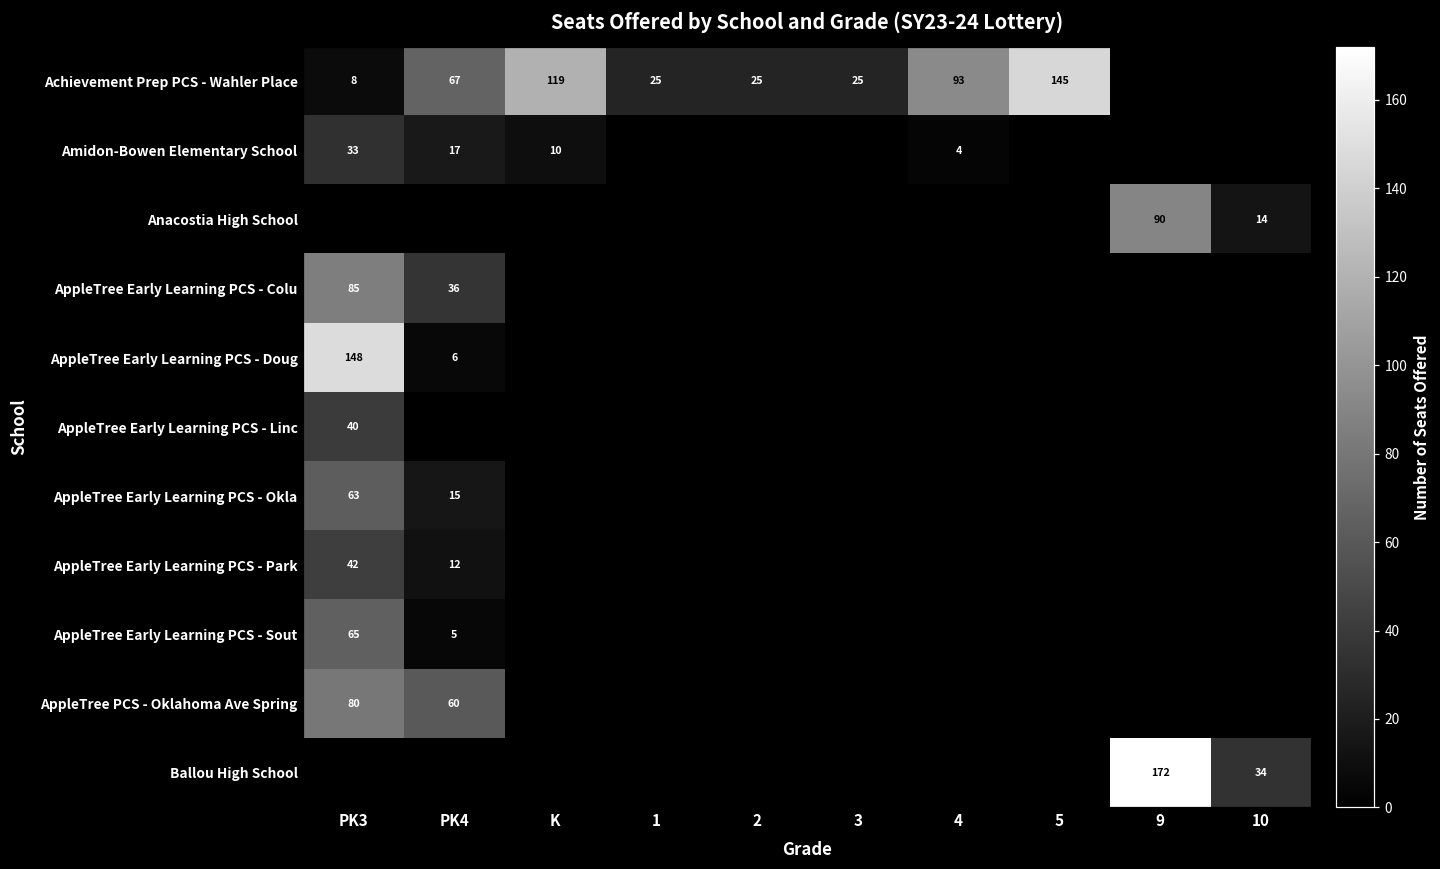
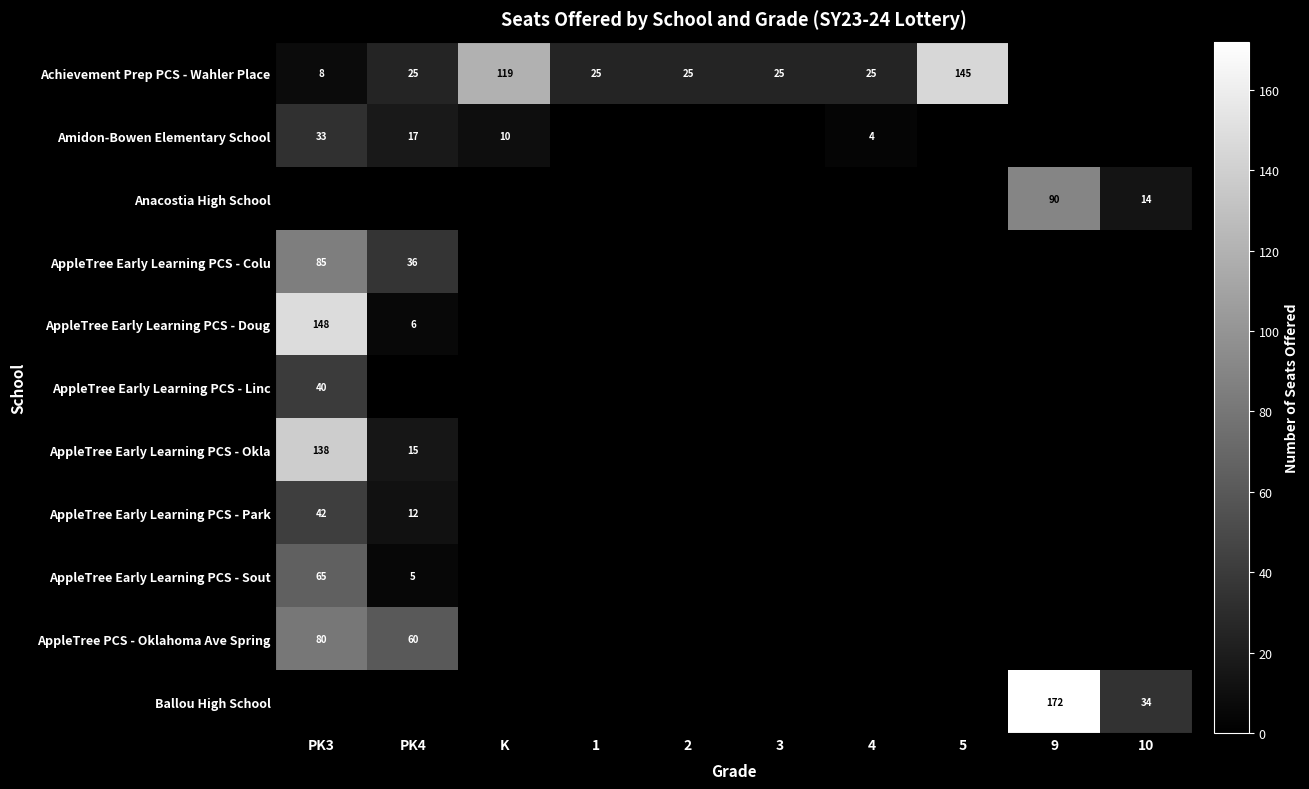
Achievement Prep PCS - Wahler Place, PK4: 67 -> 25
Achievement Prep PCS - Wahler Place, 4: 93 -> 25
AppleTree Early Learning PCS - Okla, PK3: 63 -> 138
